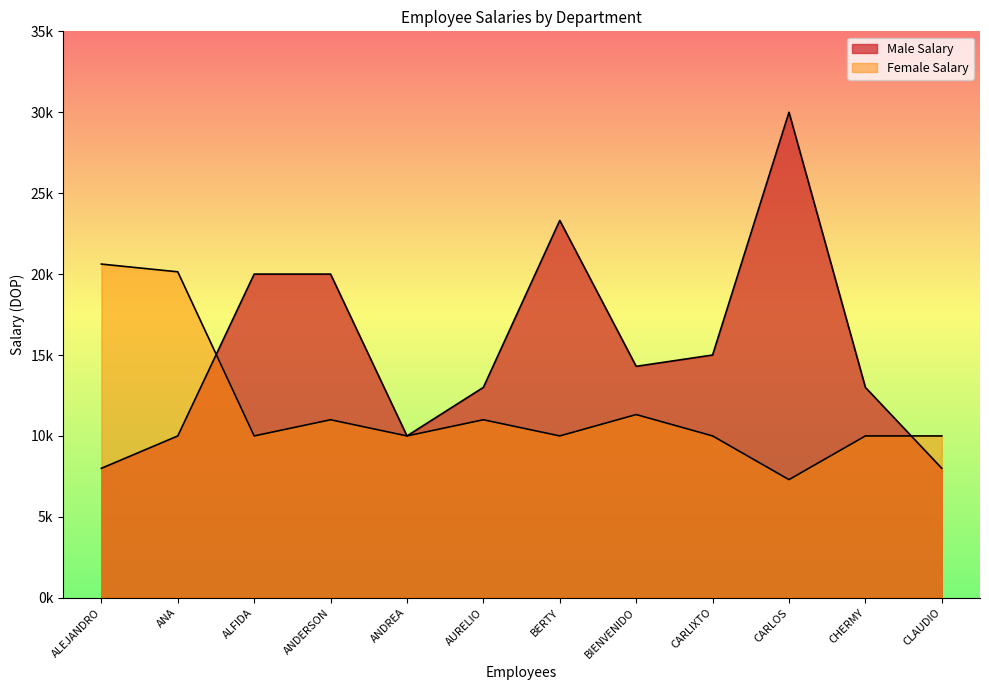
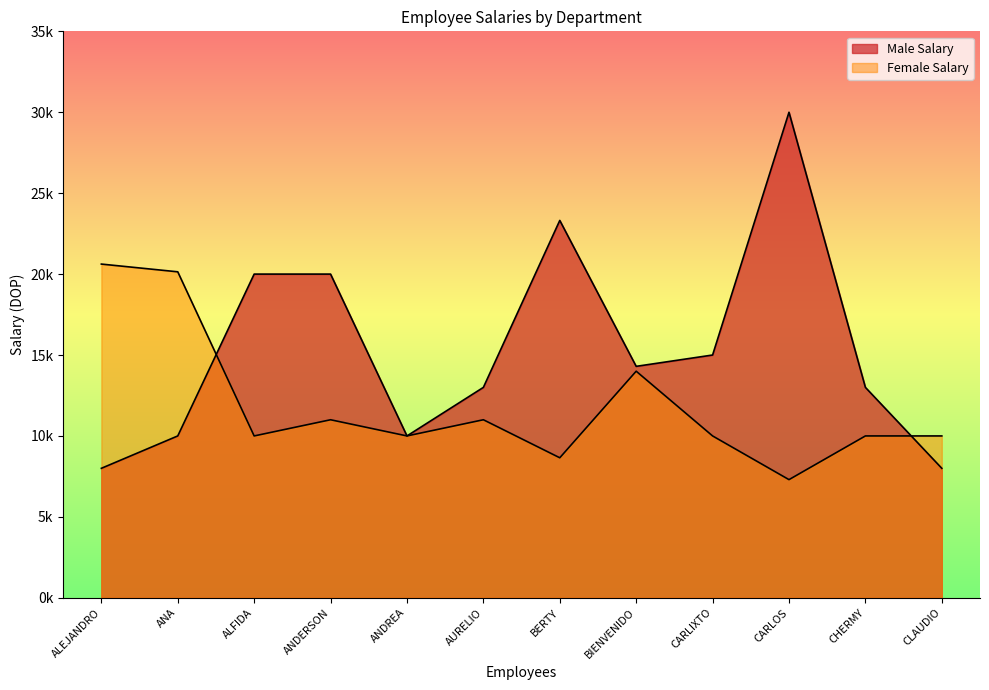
Female Salary, BERTY: 10000 -> 8700
Female Salary, BIENVENIDO: 11300 -> 14000
